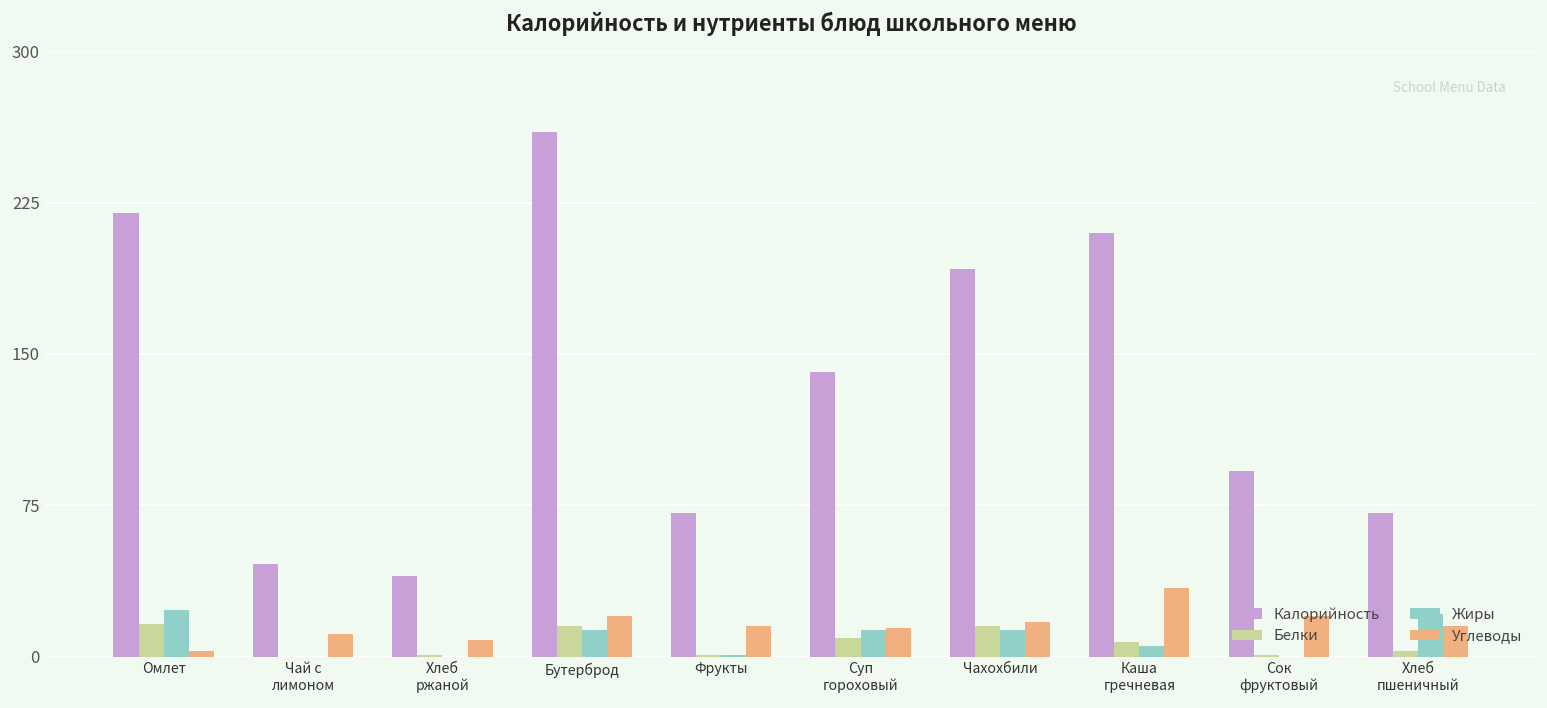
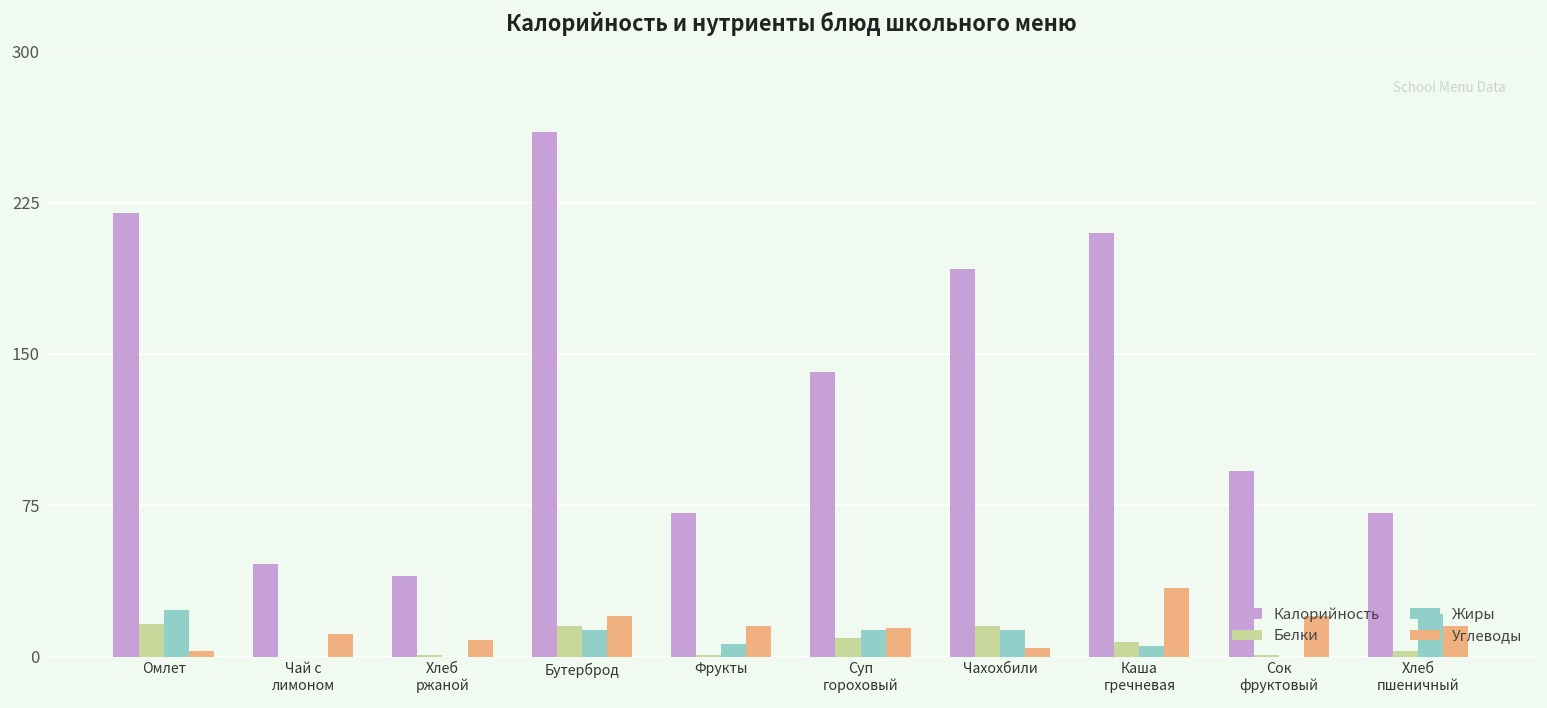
Жиры, Фрукты: 1 -> 6
Углеводы, Чахохбили: 17 -> 4
